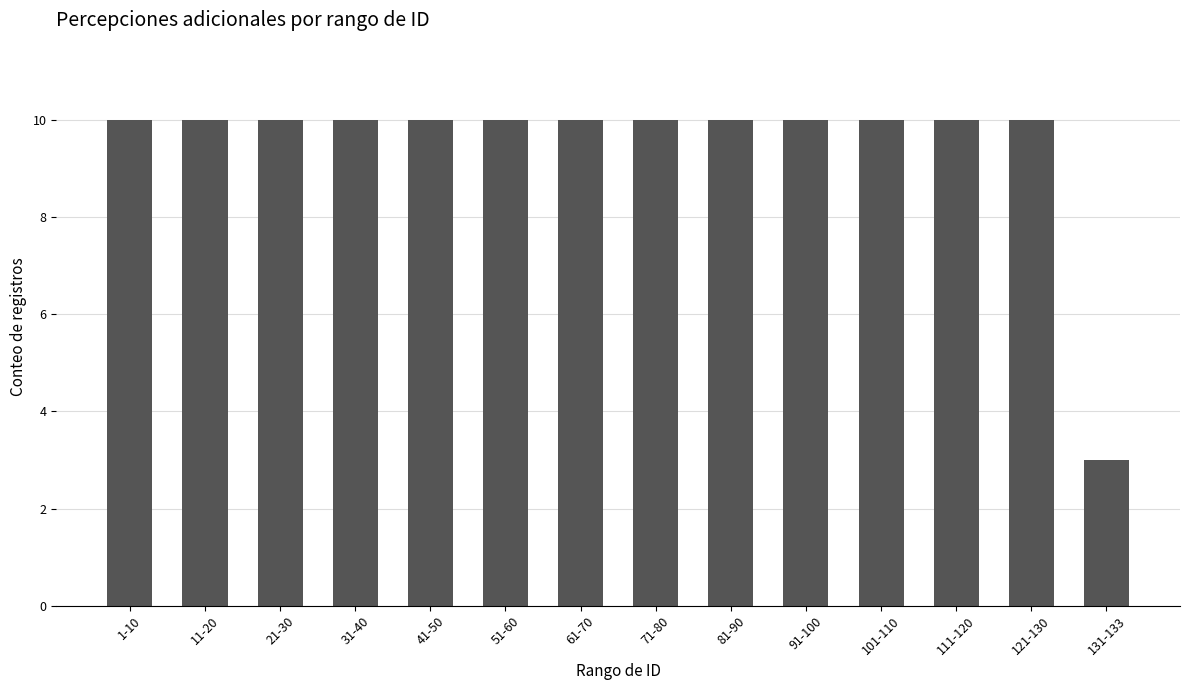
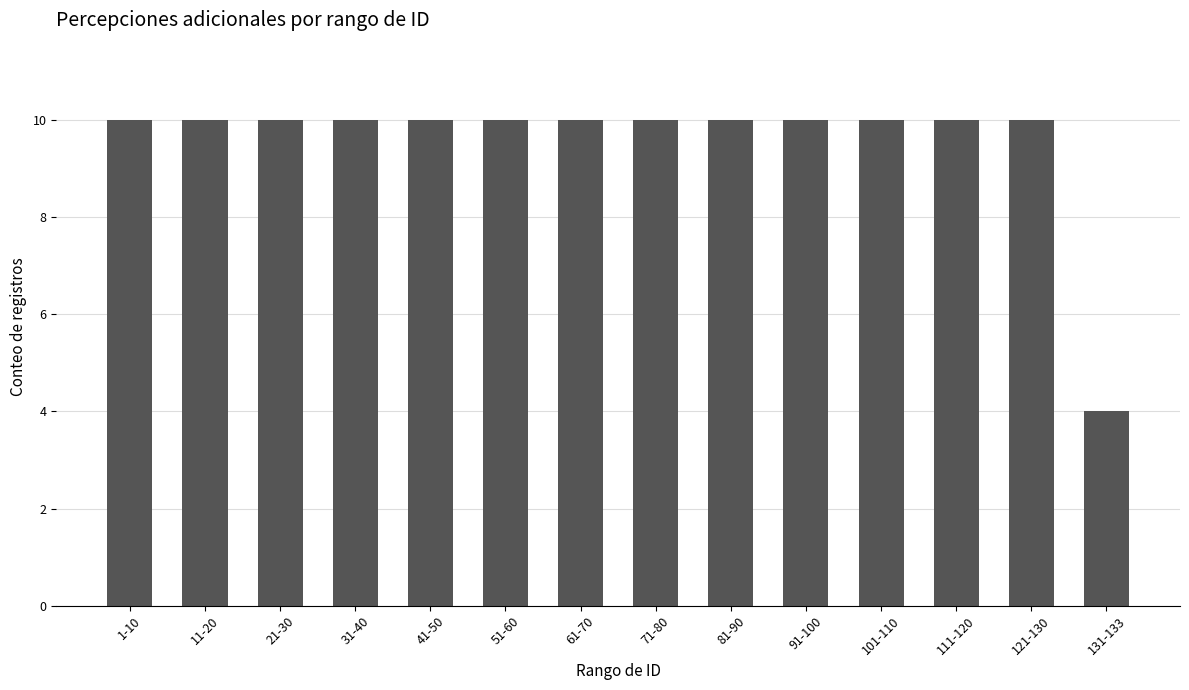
131-133: 3 -> 4
